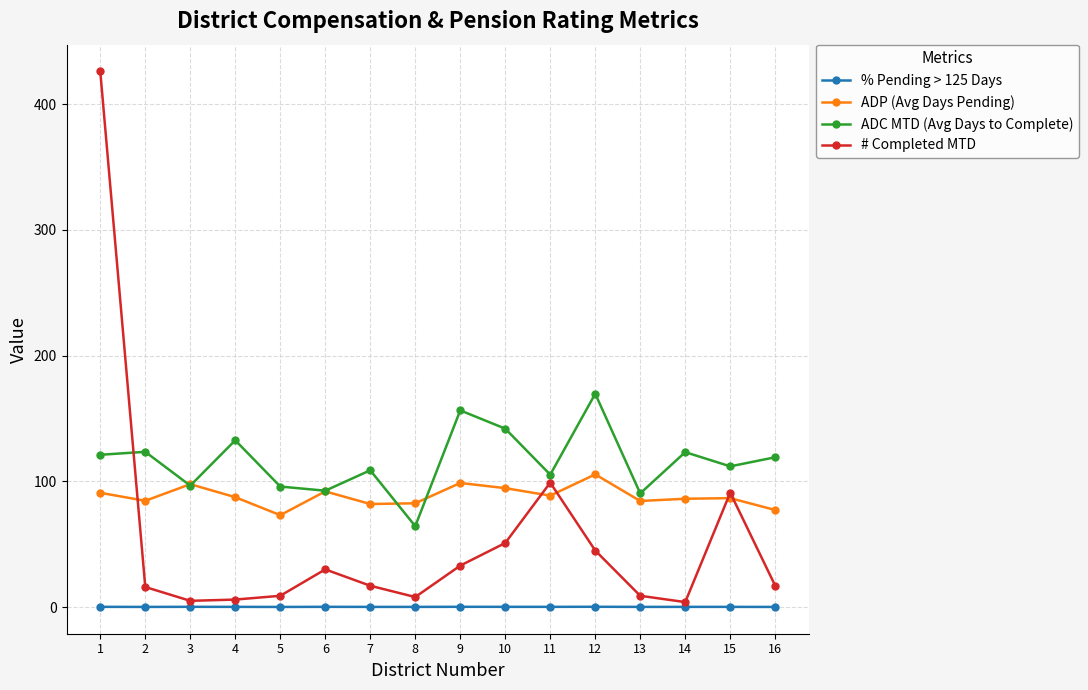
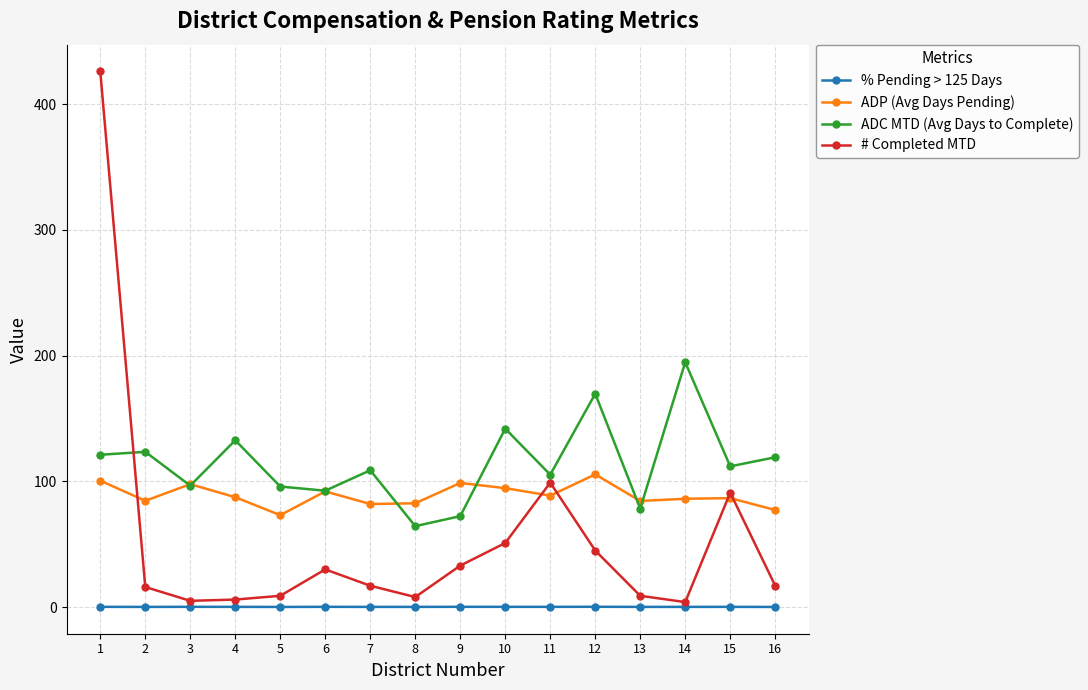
ADP (Avg Days Pending), 1: 91 -> 101
ADC MTD (Avg Days to Complete), 9: 156 -> 72
ADC MTD (Avg Days to Complete), 13: 90 -> 78
ADC MTD (Avg Days to Complete), 14: 123 -> 195
